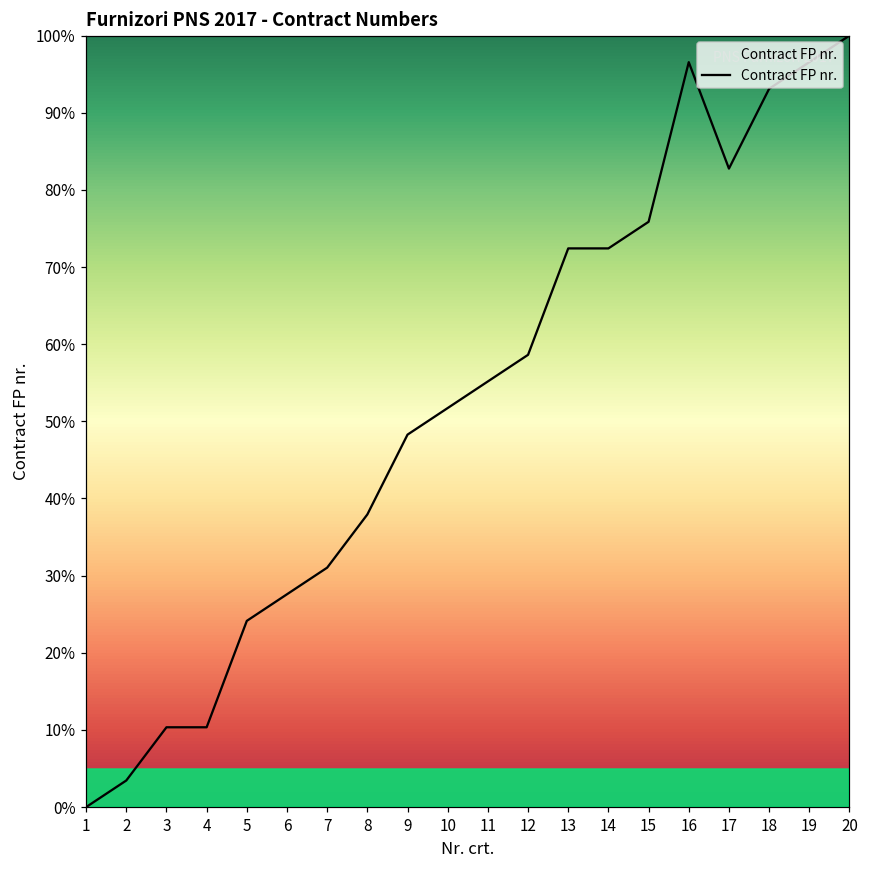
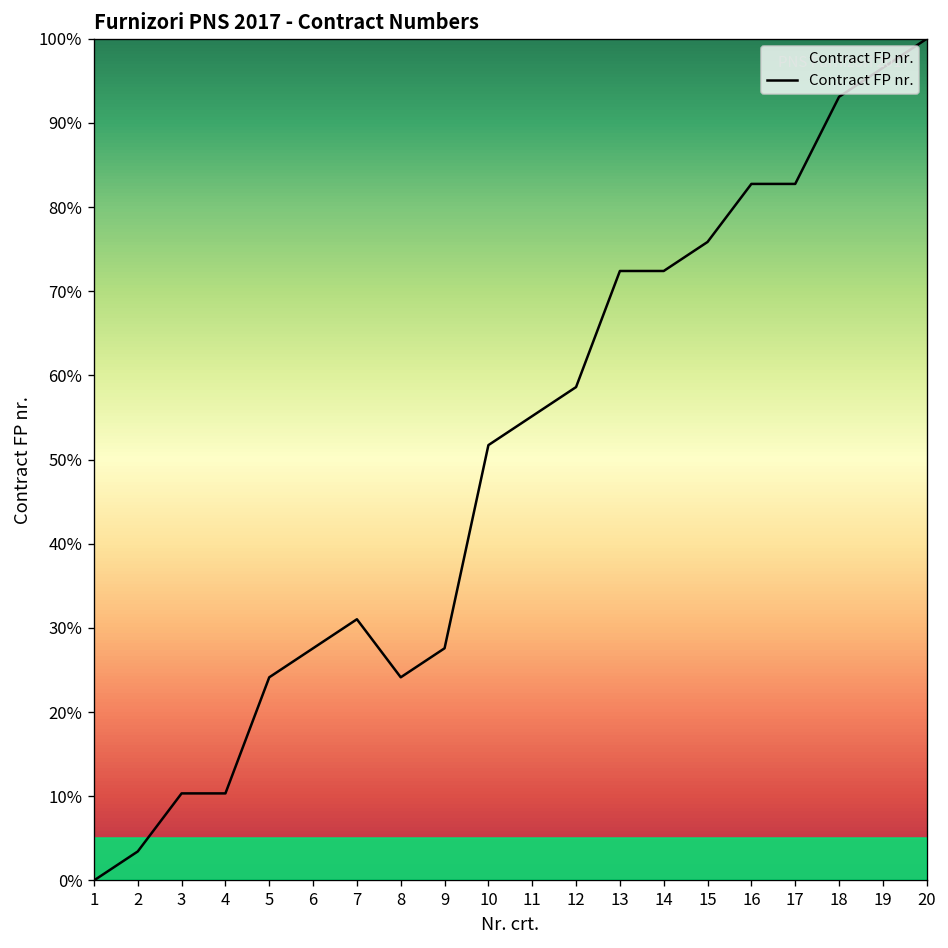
8: 38% -> 24%
9: 48% -> 28%
16: 97% -> 83%
